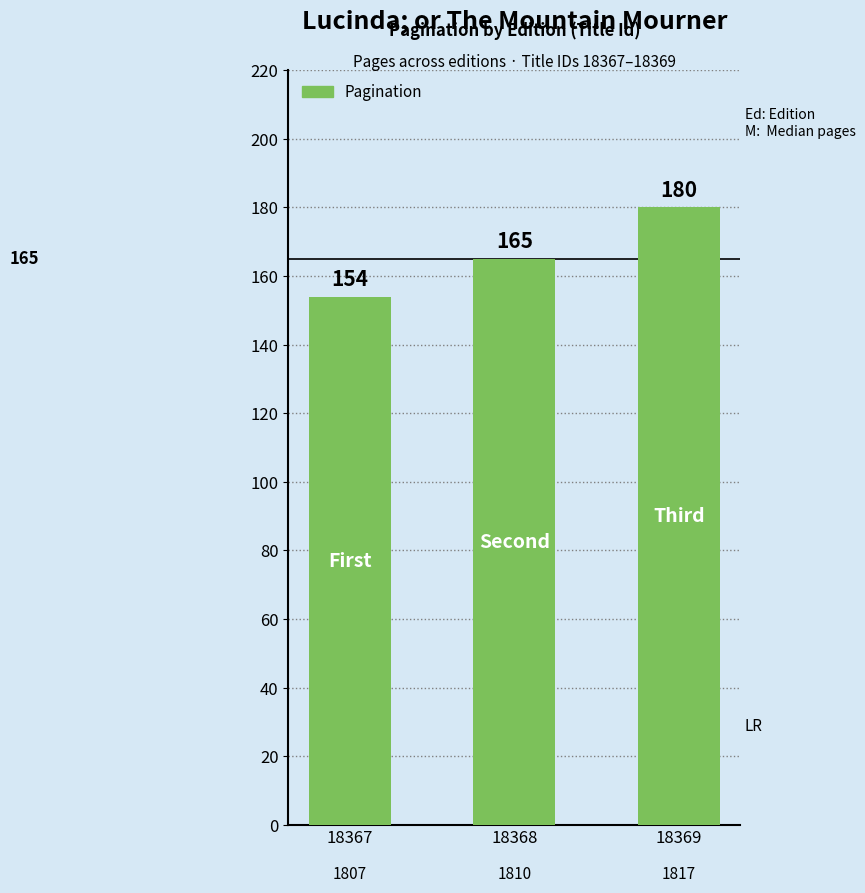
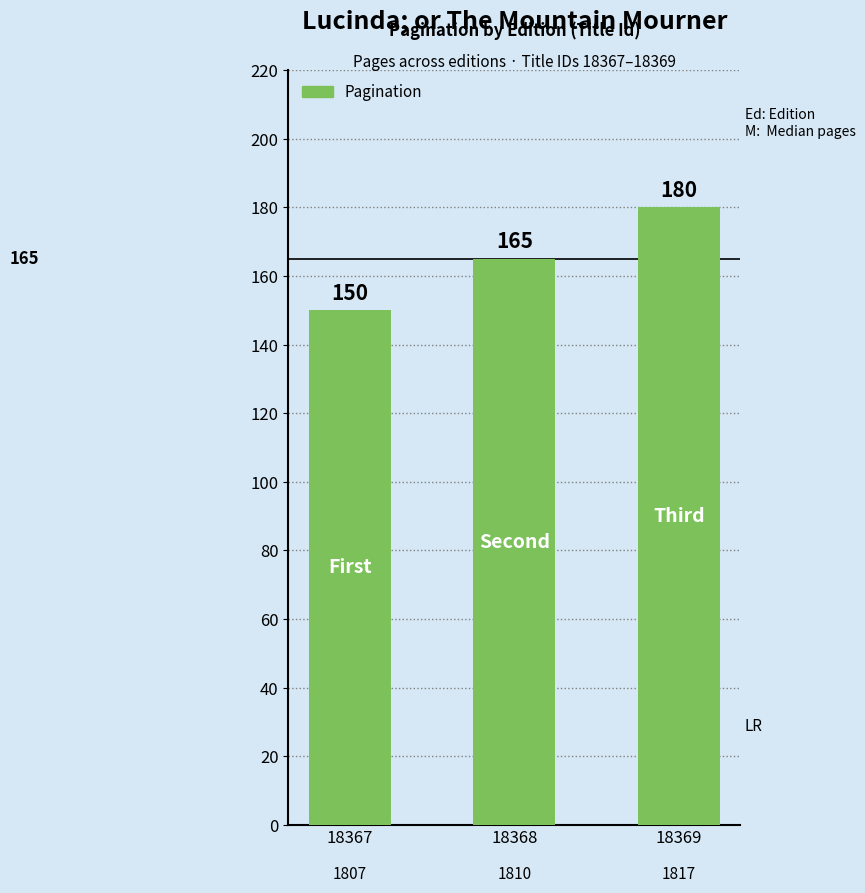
18367: 154 -> 150
